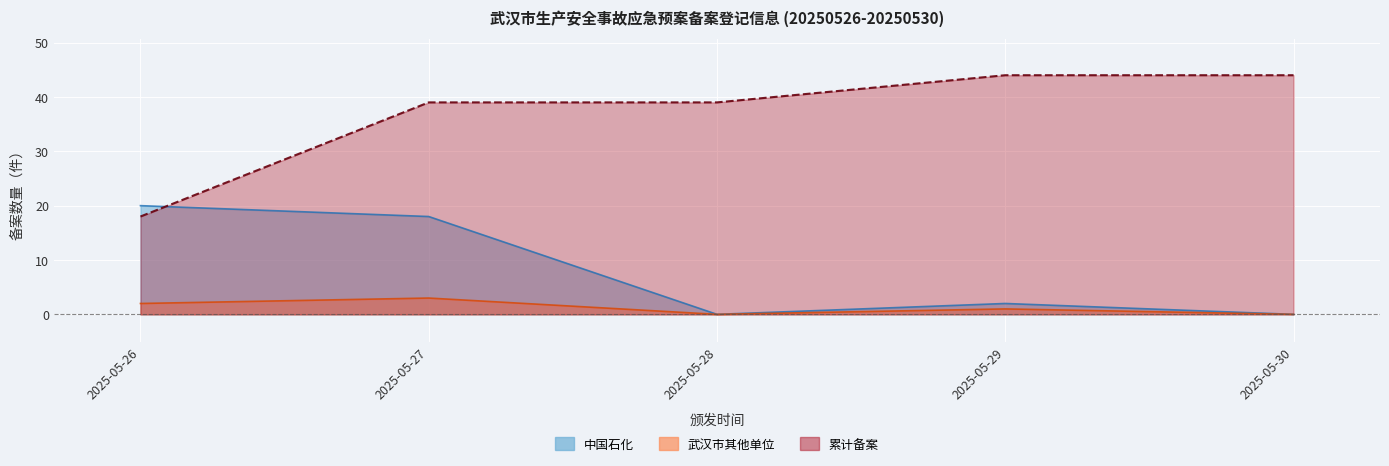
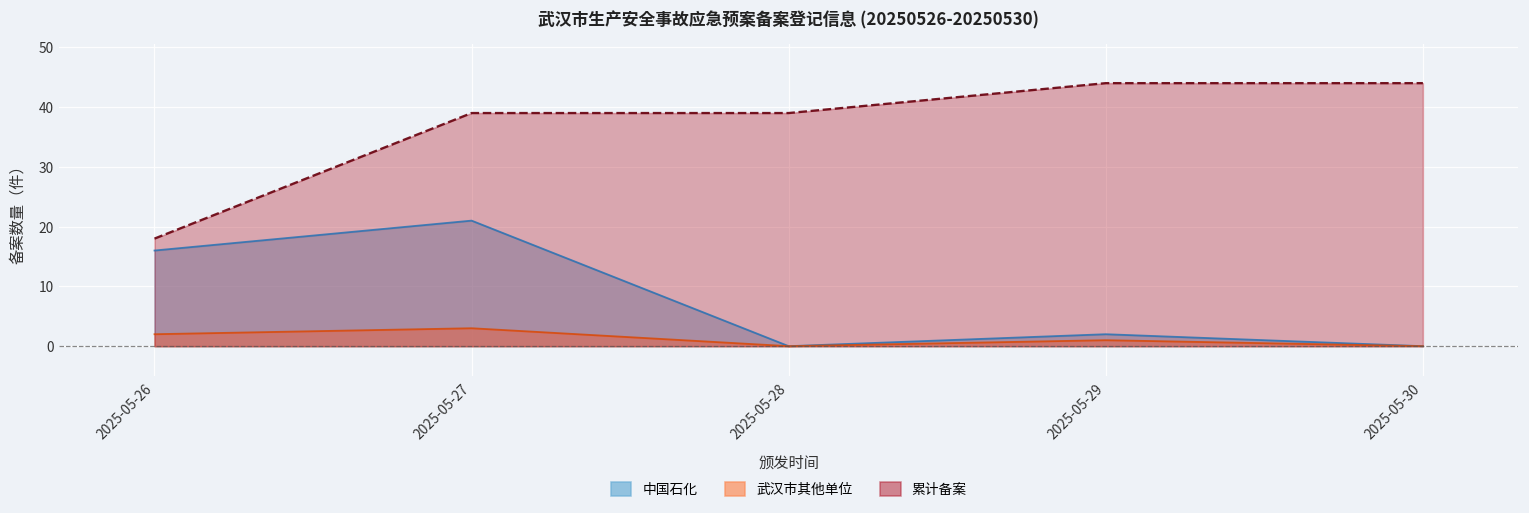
中国石化, 2025-05-26: 20 -> 16
中国石化, 2025-05-27: 18 -> 21
